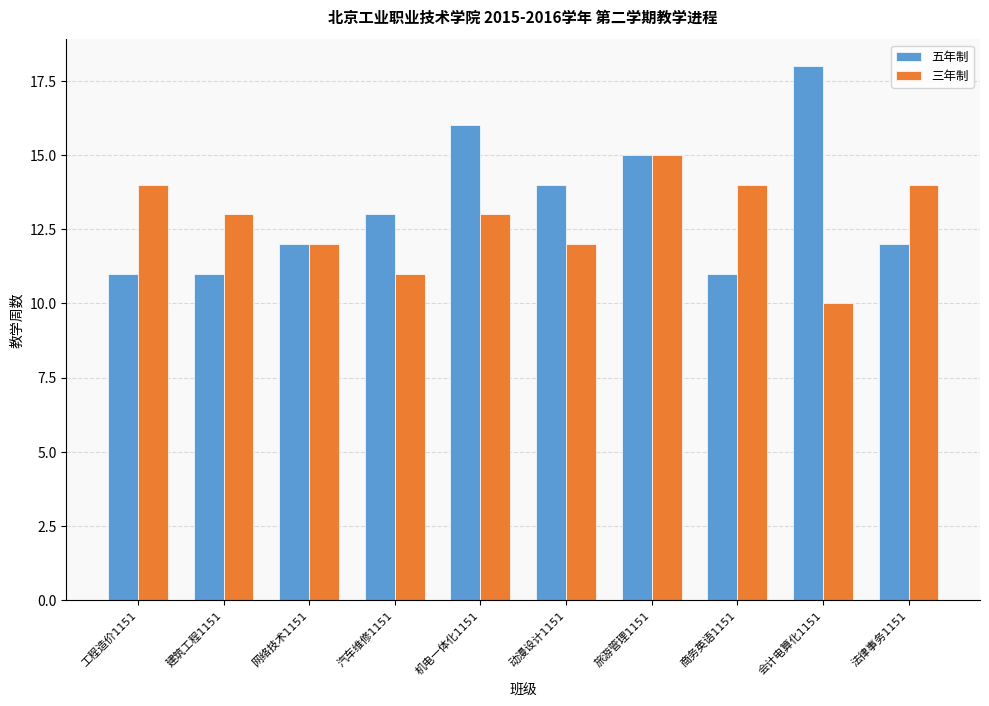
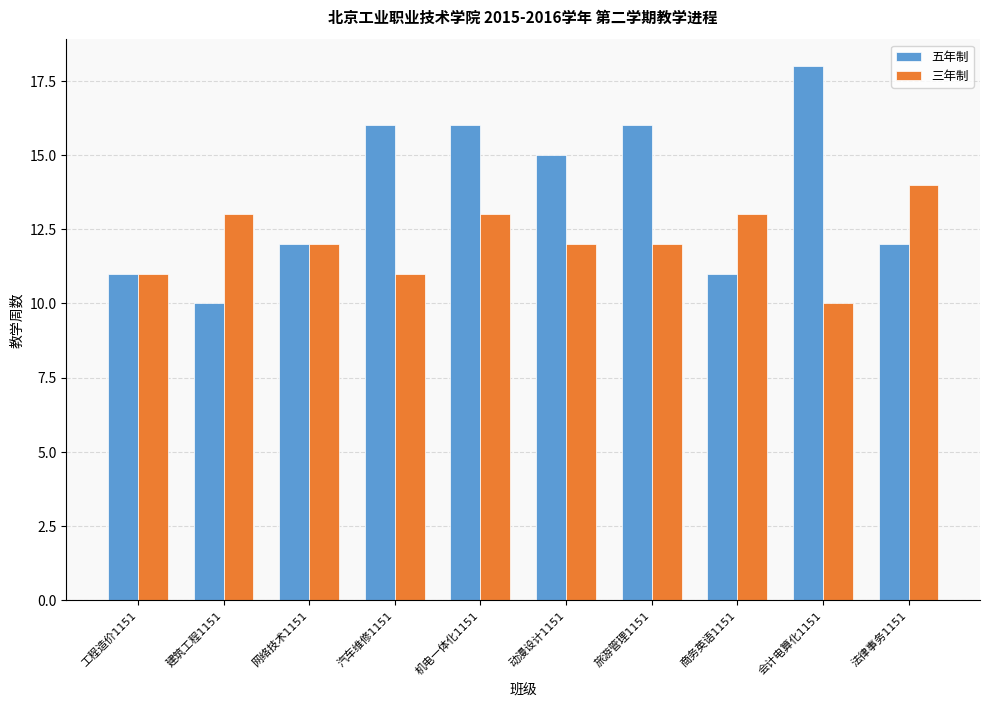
三年制, 工程造价1151: 14 -> 11
五年制, 建筑工程1151: 11 -> 10
五年制, 汽车维修1151: 13 -> 16
五年制, 动漫设计1151: 14 -> 15
五年制, 旅游管理1151: 15 -> 16
三年制, 旅游管理1151: 15 -> 12
三年制, 商务英语1151: 14 -> 13
